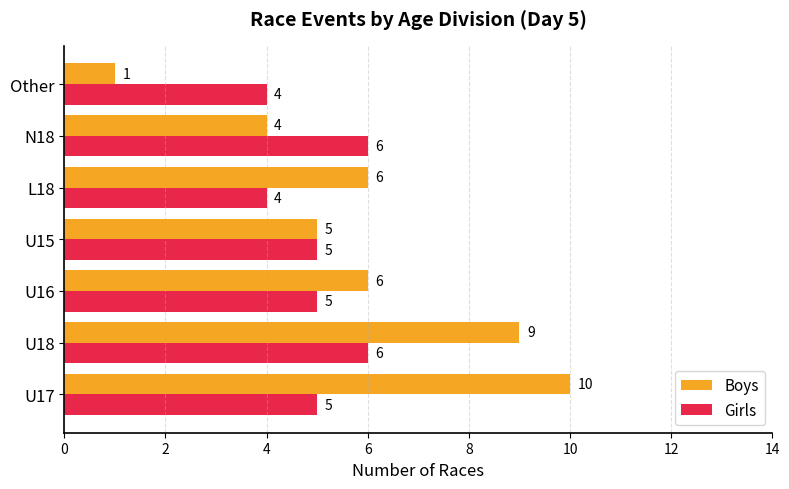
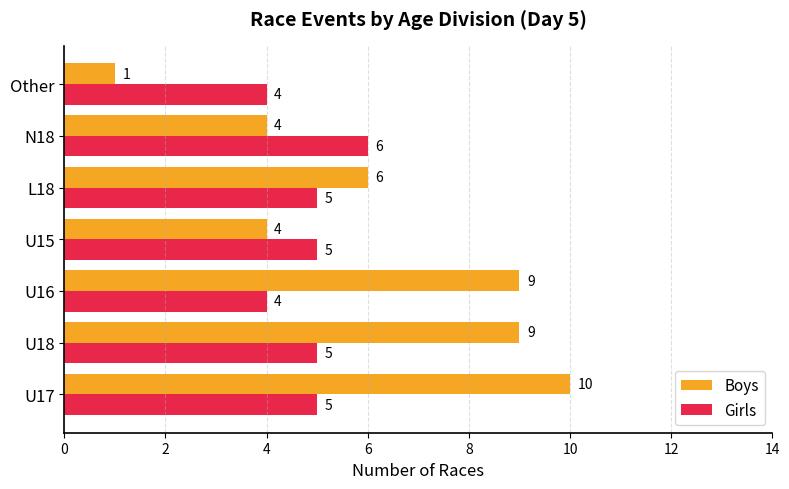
Girls, L18: 4 -> 5
Boys, U15: 5 -> 4
Boys, U16: 6 -> 9
Girls, U16: 5 -> 4
Girls, U18: 6 -> 5
